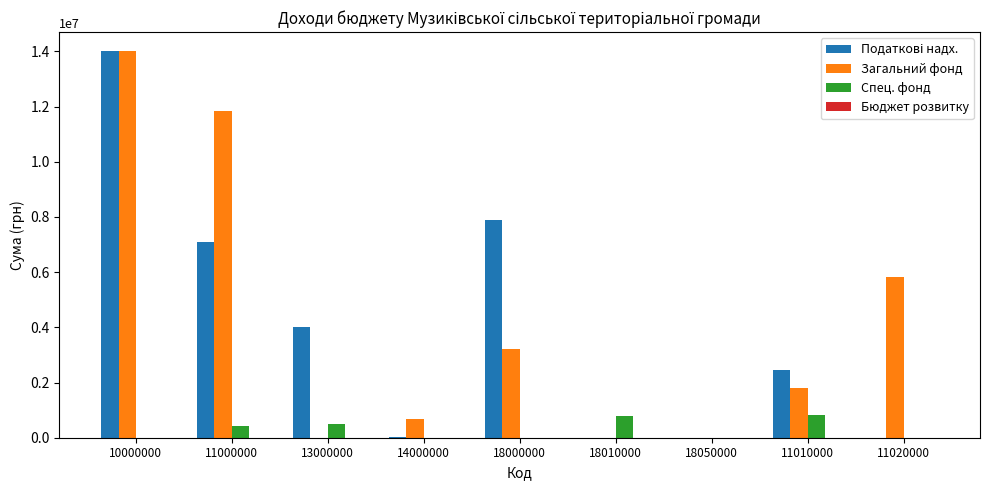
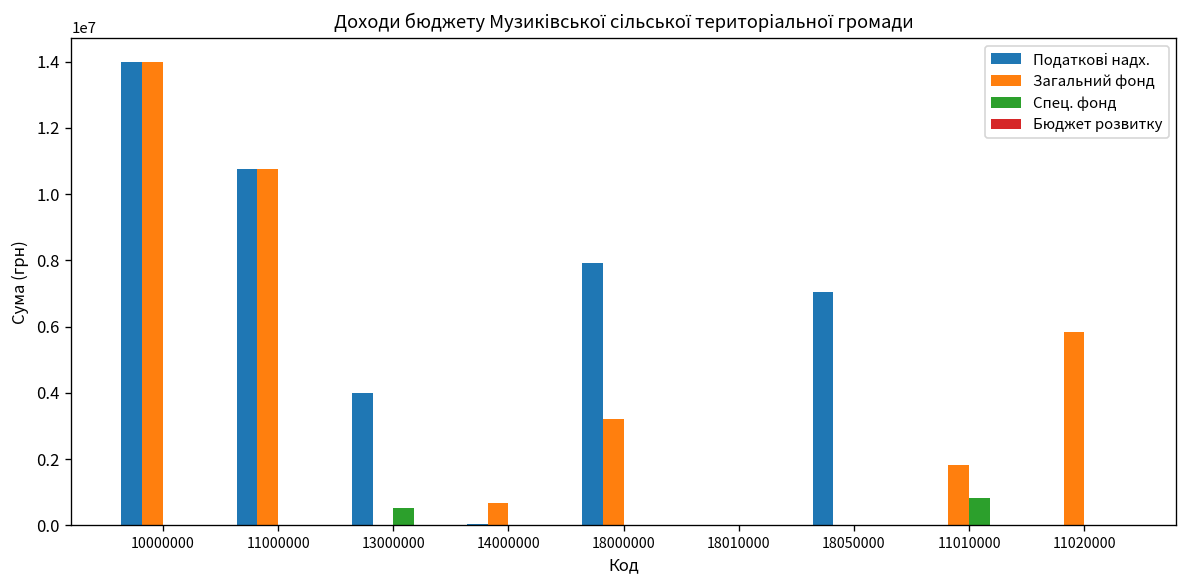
Податкові надх., 11000000: 7100000 -> 10800000
Загальний фонд, 11000000: 11800000 -> 10800000
Спец. фонд, 11000000: 400000 -> 0
Спец. фонд, 18010000: 800000 -> 0
Податкові надх., 18050000: 0 -> 7100000
Податкові надх., 11010000: 2500000 -> 0
